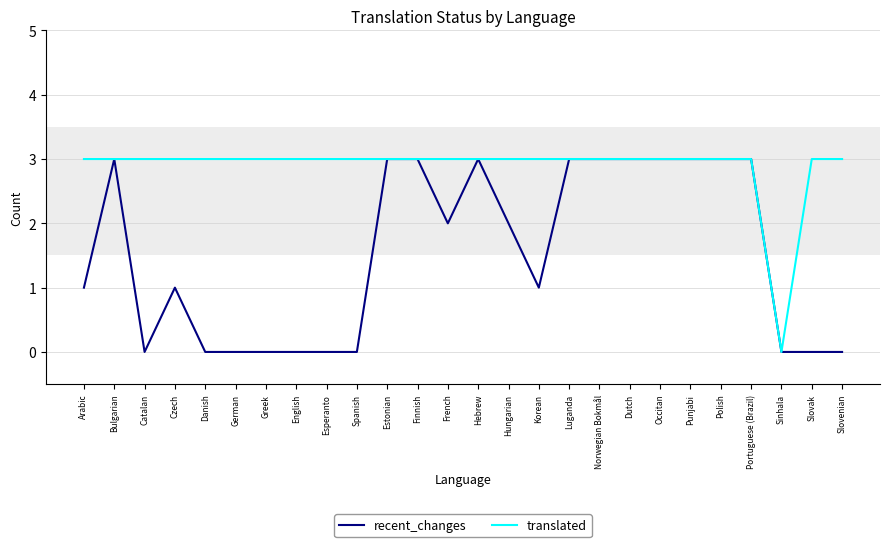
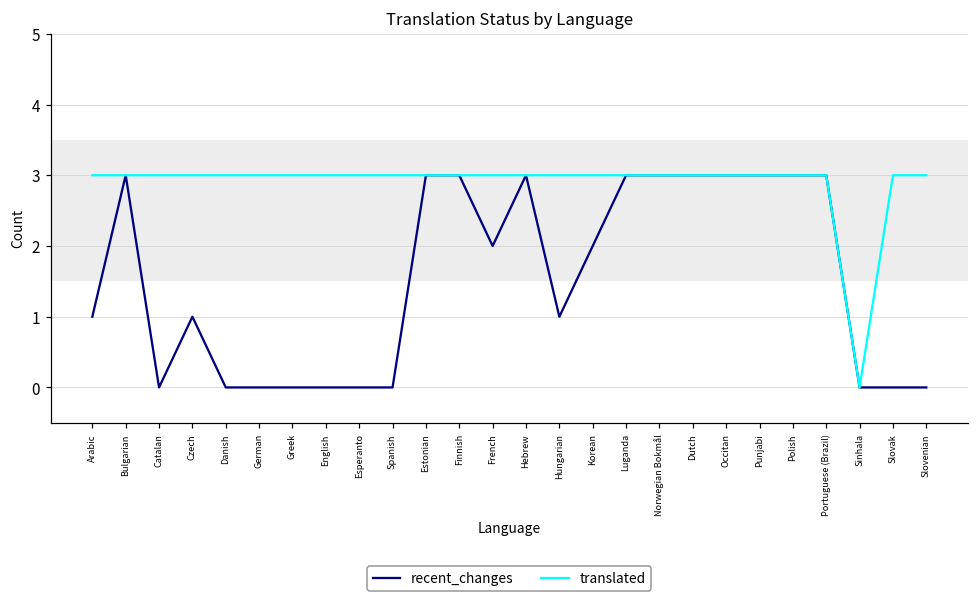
recent_changes, Hungarian: 2 -> 1
recent_changes, Korean: 1 -> 2
